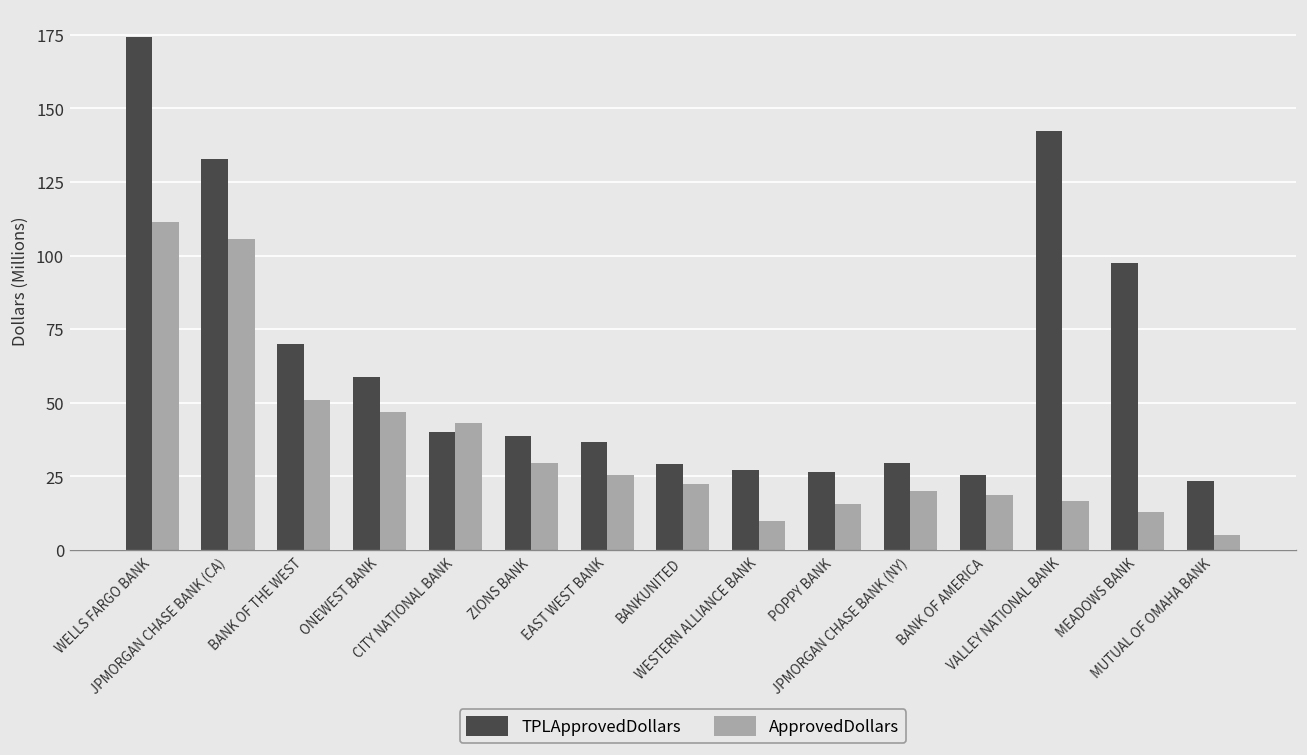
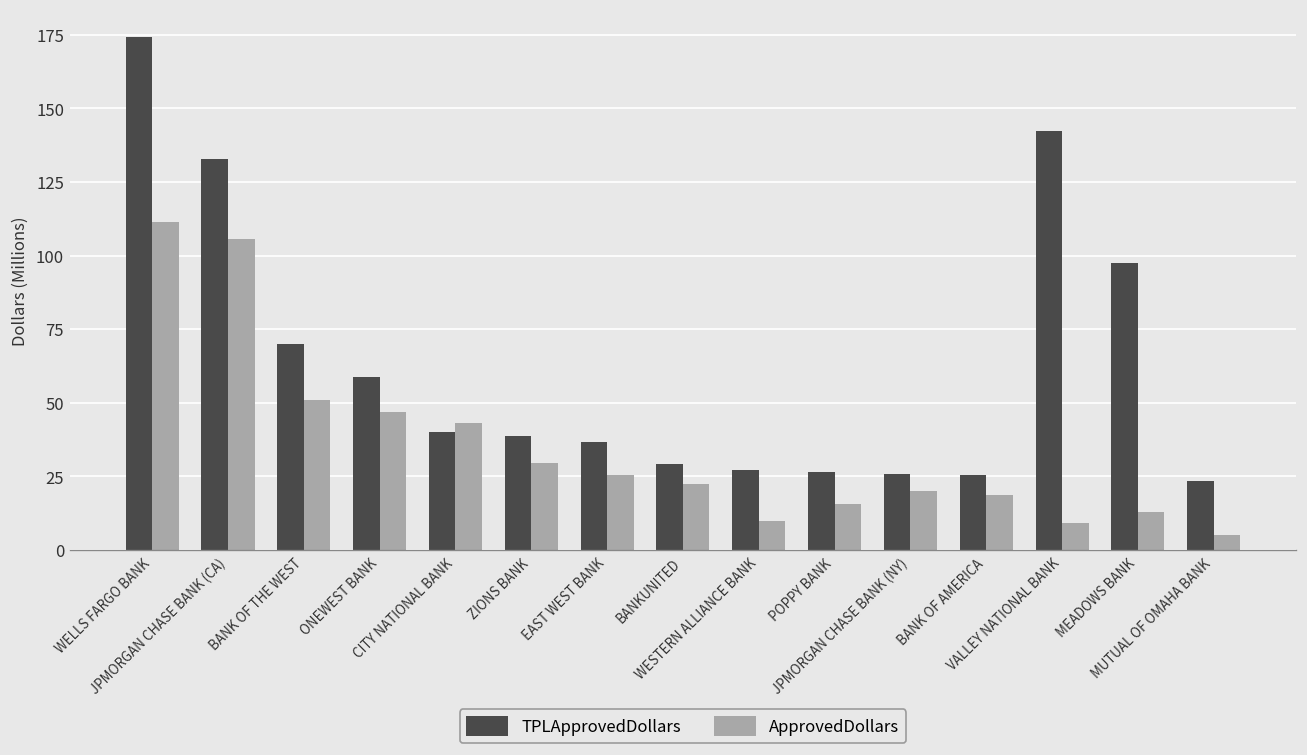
TPLApprovedDollars, JPMORGAN CHASE BANK (NY): 29 -> 26
ApprovedDollars, VALLEY NATIONAL BANK: 17 -> 9
